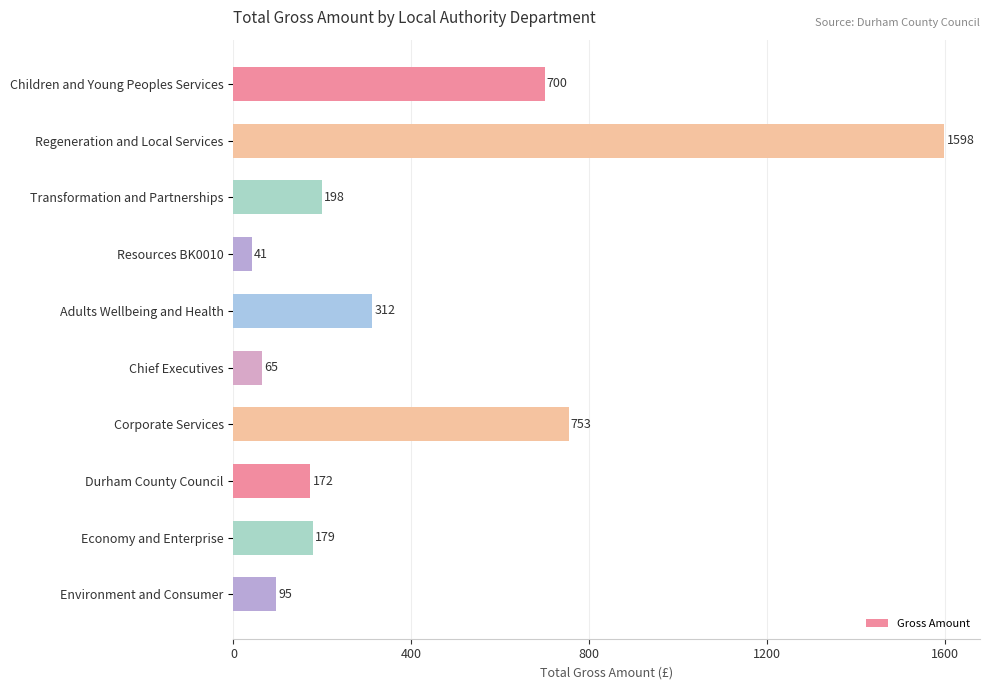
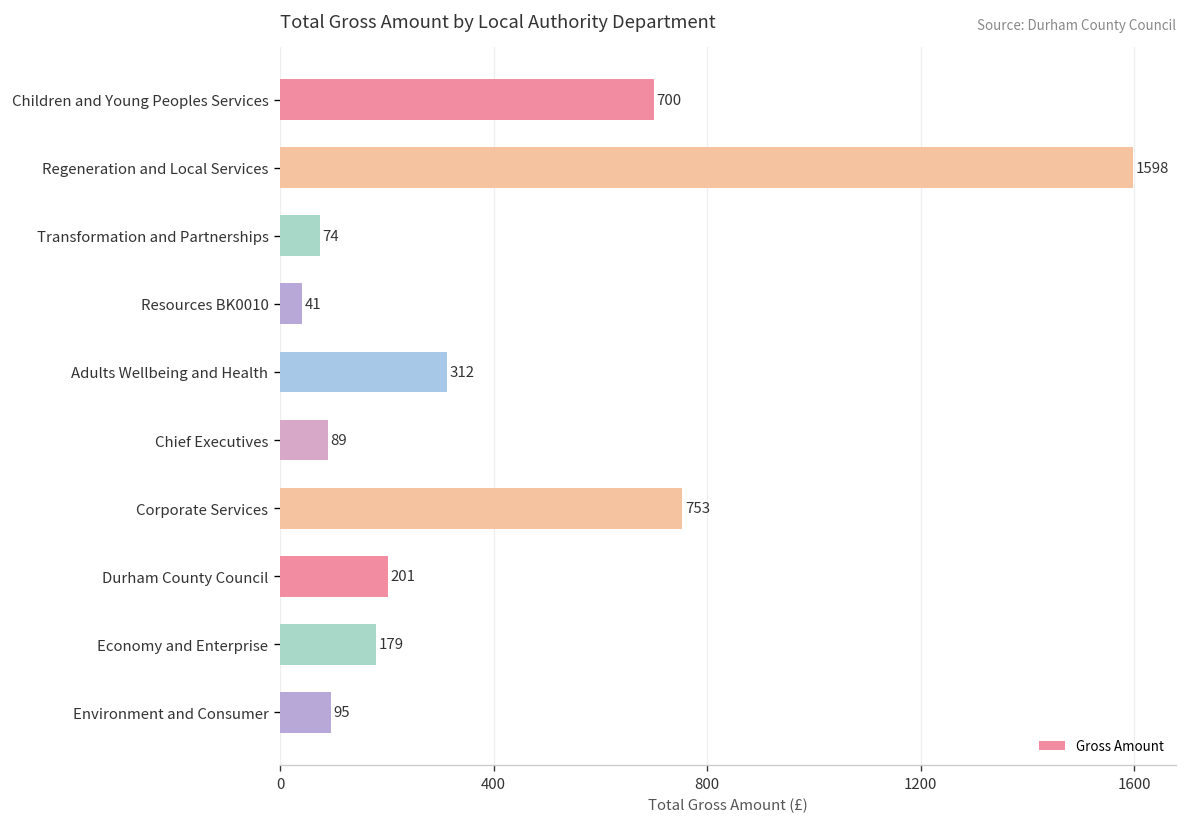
Transformation and Partnerships: 198 -> 74
Chief Executives: 65 -> 89
Durham County Council: 172 -> 201
